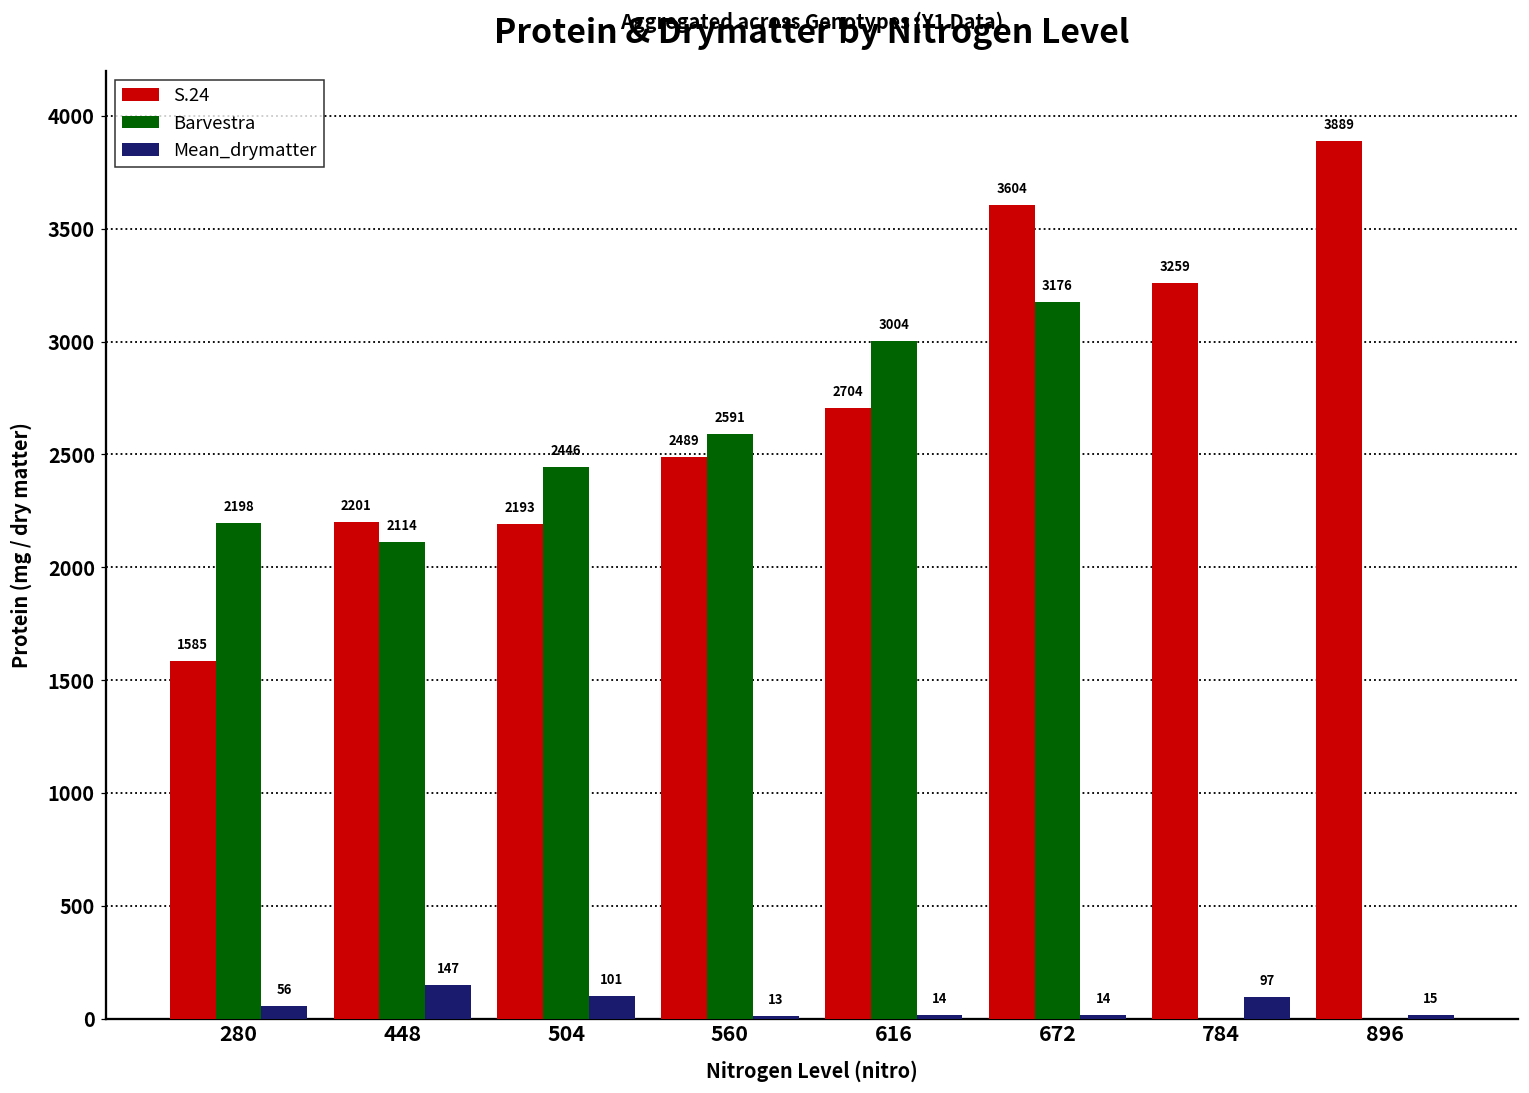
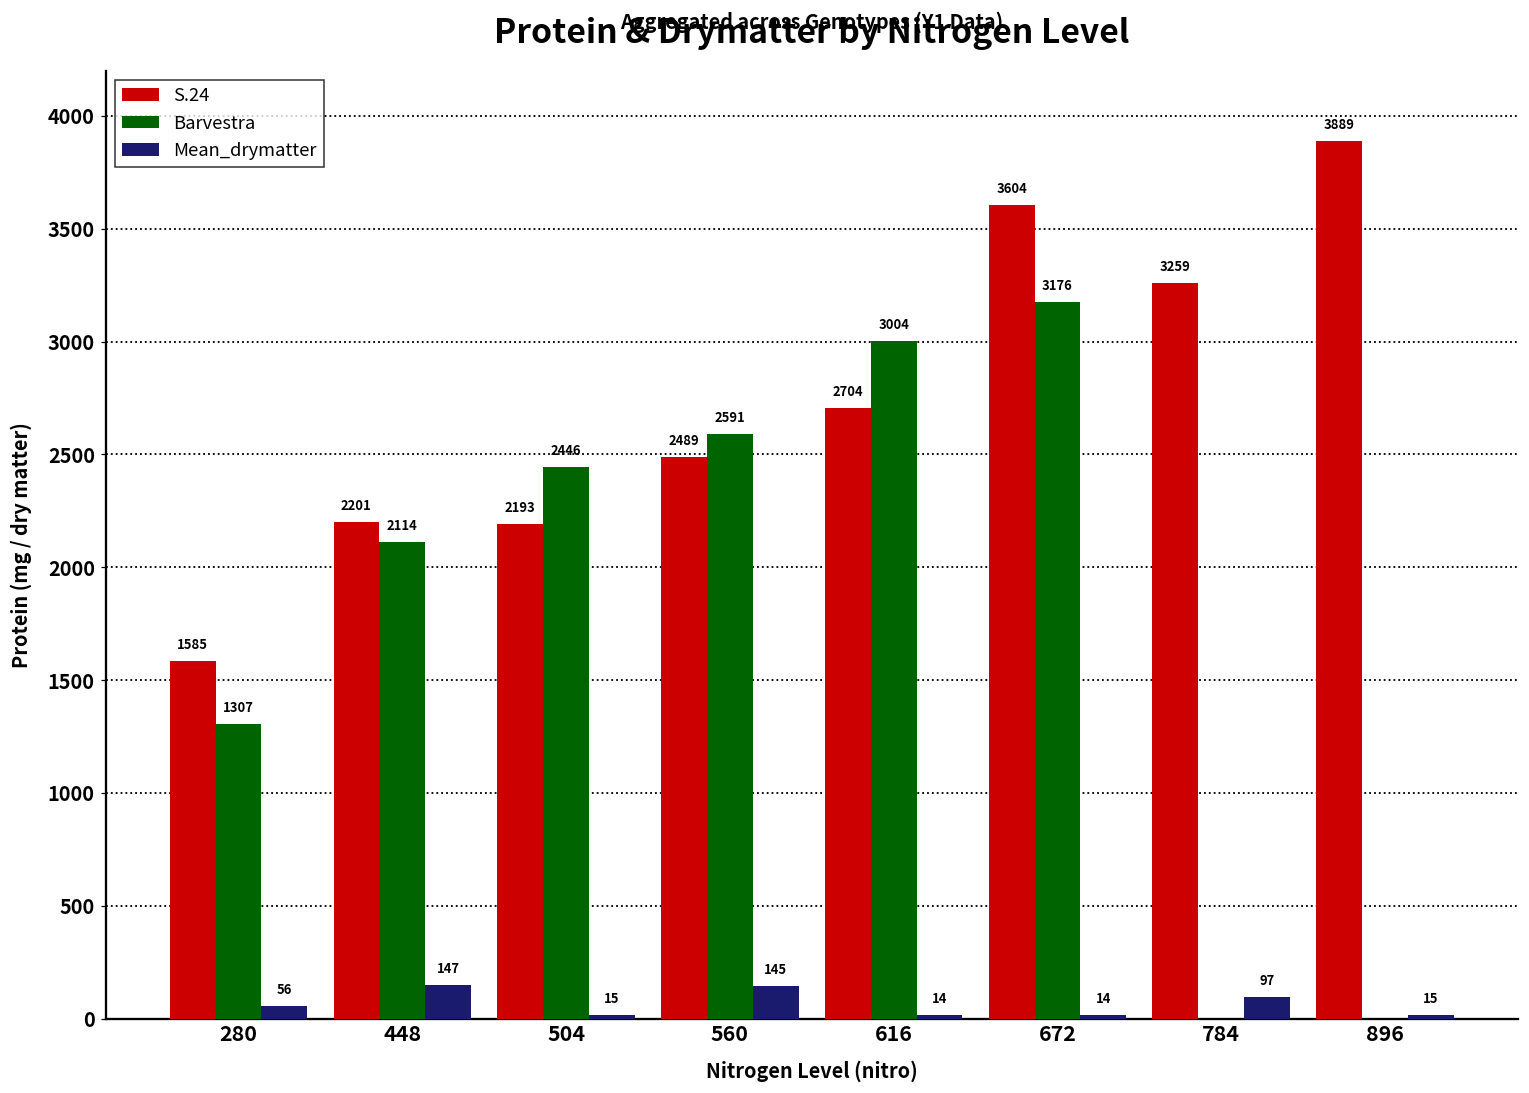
Barvestra, 280: 2198 -> 1307
Mean_drymatter, 504: 101 -> 15
Mean_drymatter, 560: 13 -> 145
